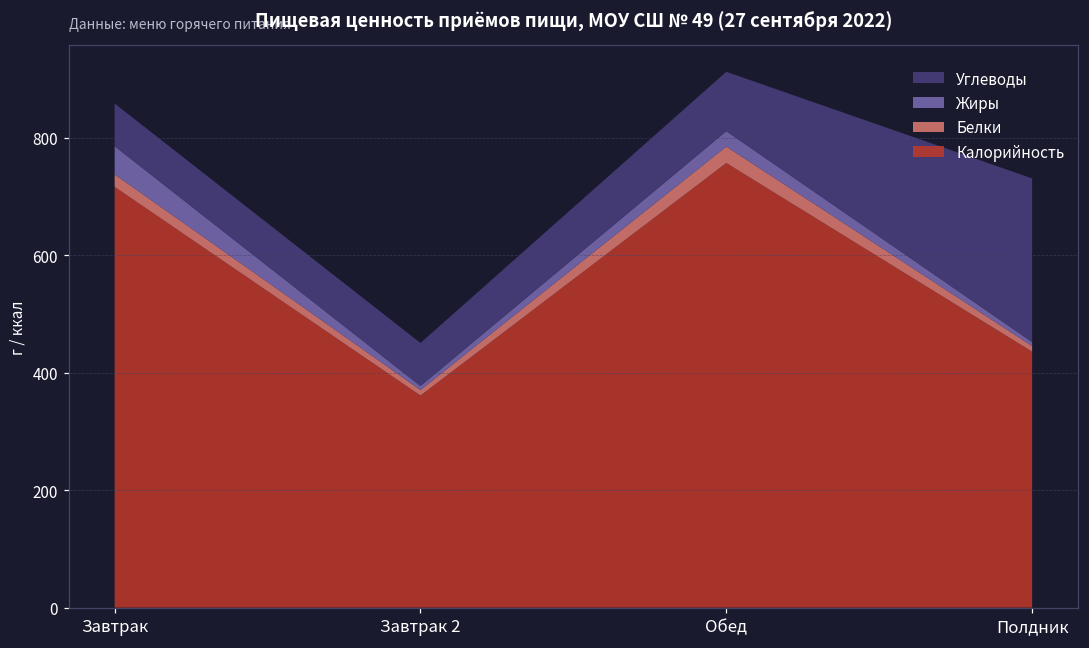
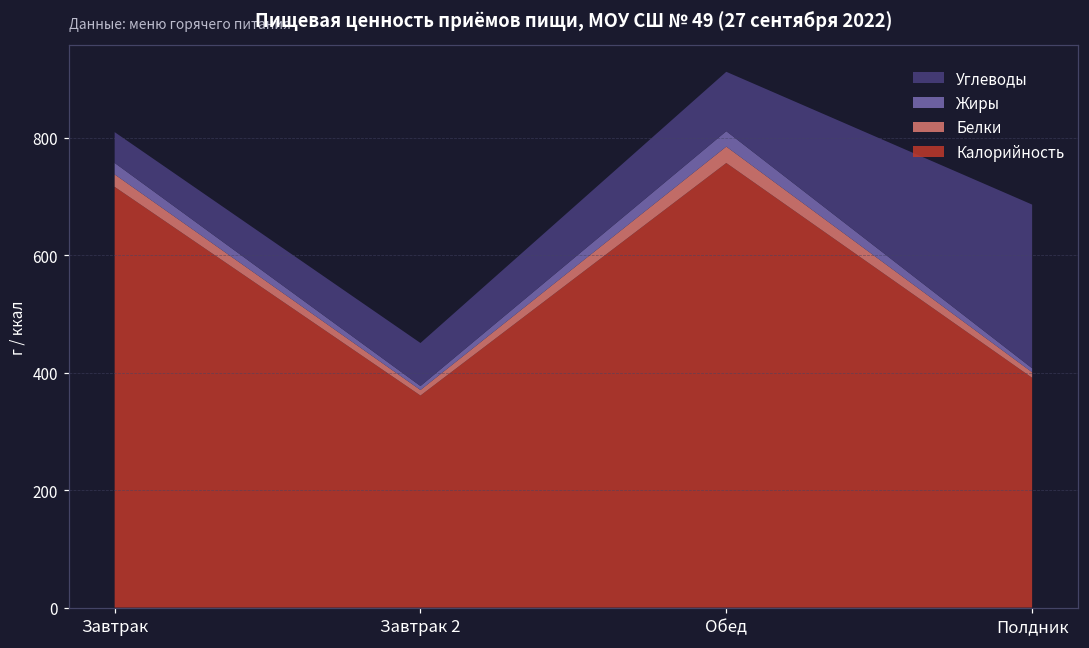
Жиры, Завтрак: 50 -> 20
Углеводы, Завтрак: 70 -> 50
Калорийность, Полдник: 440 -> 390
